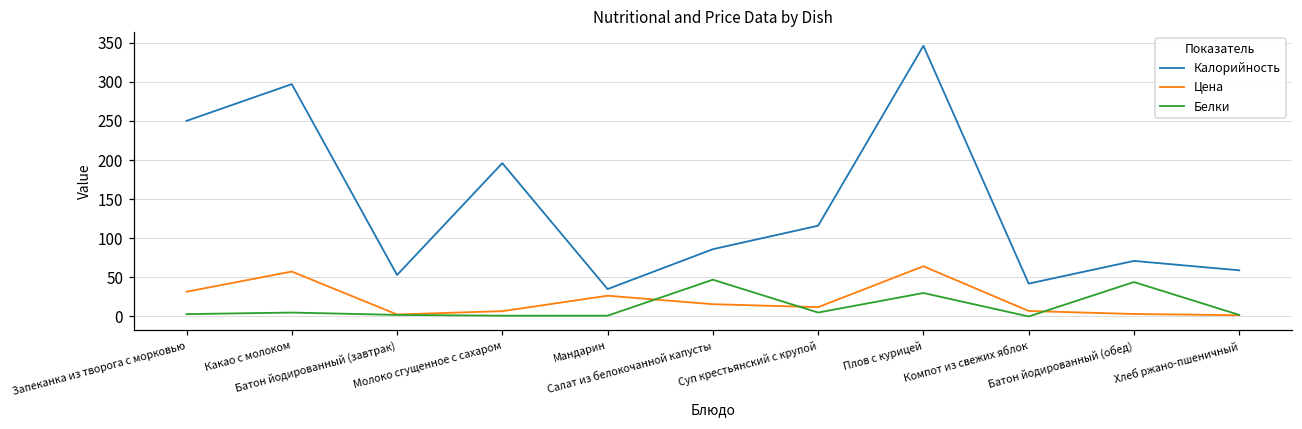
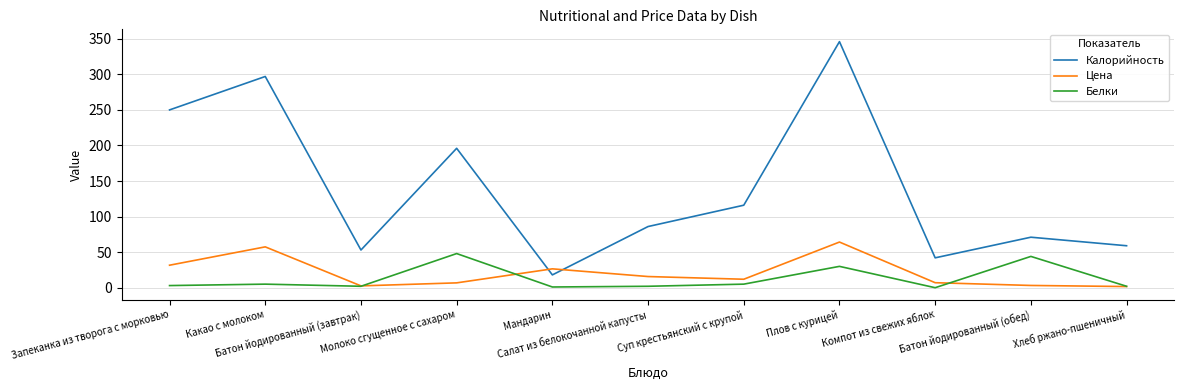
Белки, Молоко сгущенное с сахаром: 0 -> 50
Калорийность, Мандарин: 40 -> 20
Белки, Салат из белокочанной капусты: 50 -> 0
